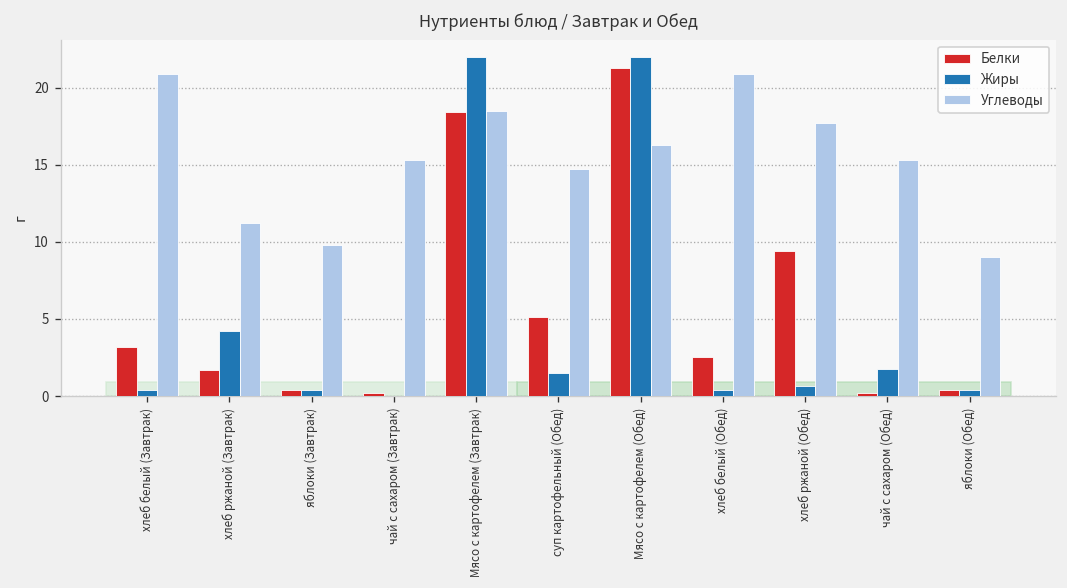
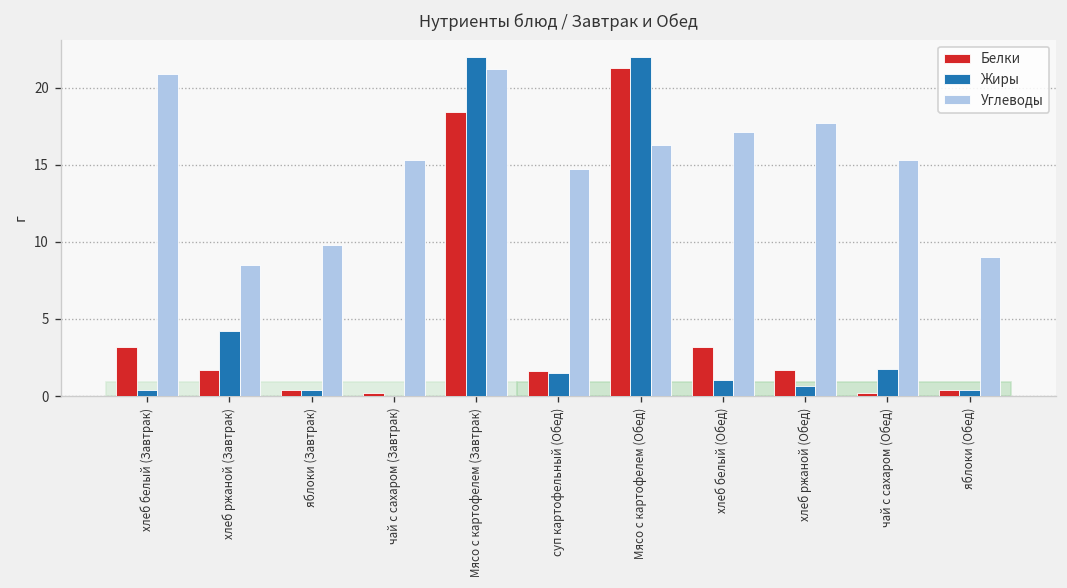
Углеводы, хлеб ржаной (Завтрак): 11.2 -> 8.5
Углеводы, Мясо с картофелем (Завтрак): 18.5 -> 21.2
Белки, суп картофельный (Обед): 5.1 -> 1.6
Белки, хлеб белый (Обед): 2.5 -> 3.2
Жиры, хлеб белый (Обед): 0.4 -> 1.1
Углеводы, хлеб белый (Обед): 20.9 -> 17.1
Белки, хлеб ржаной (Обед): 9.4 -> 1.7
